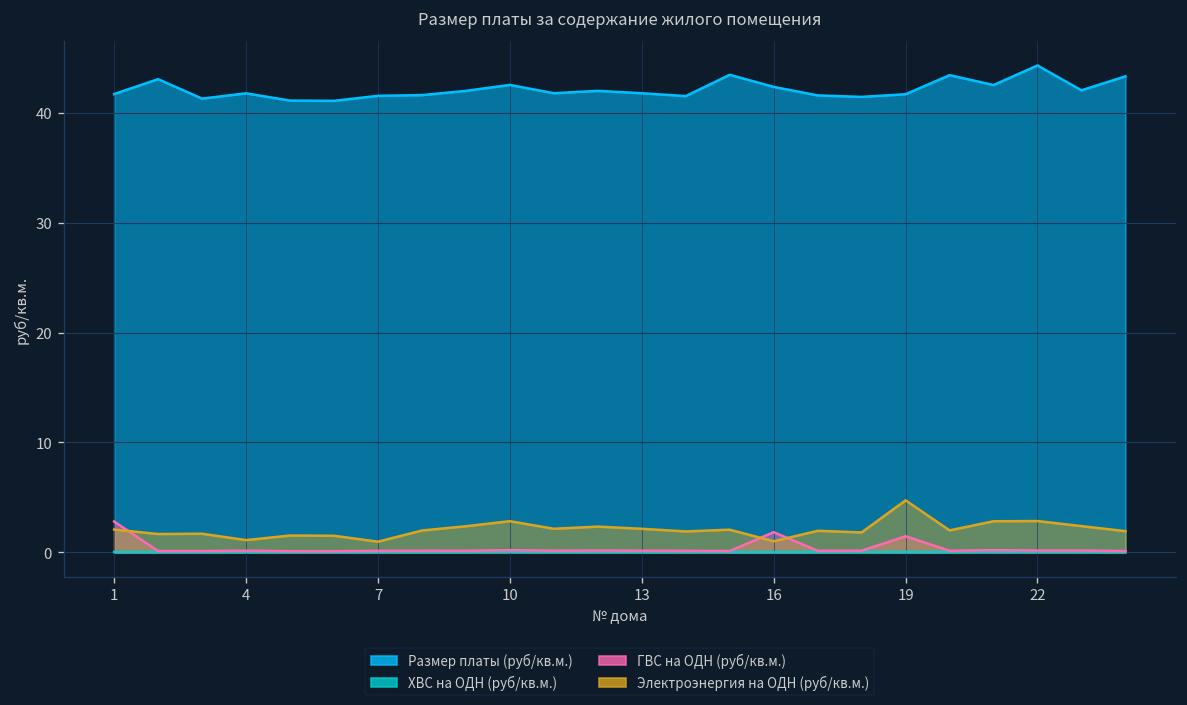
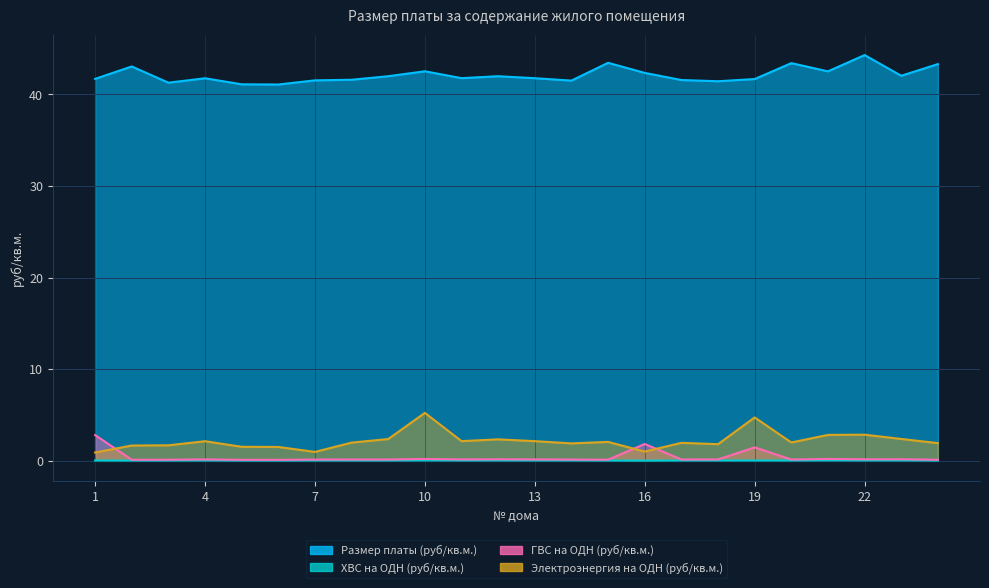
Электроэнергия на ОДН (руб/кв.м.), 1: 2 -> 1
Электроэнергия на ОДН (руб/кв.м.), 4: 1 -> 2
Электроэнергия на ОДН (руб/кв.м.), 10: 3 -> 5
